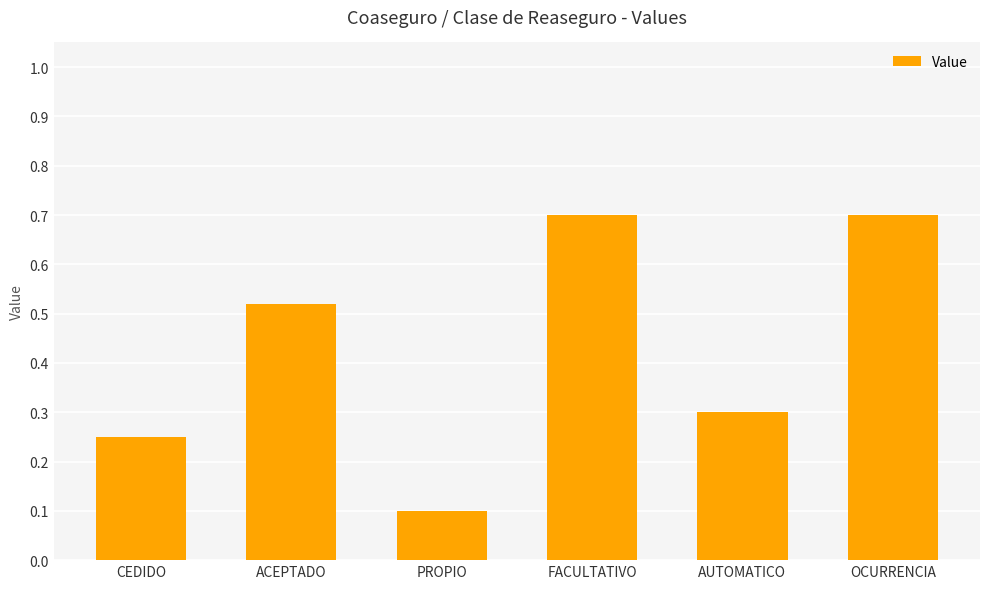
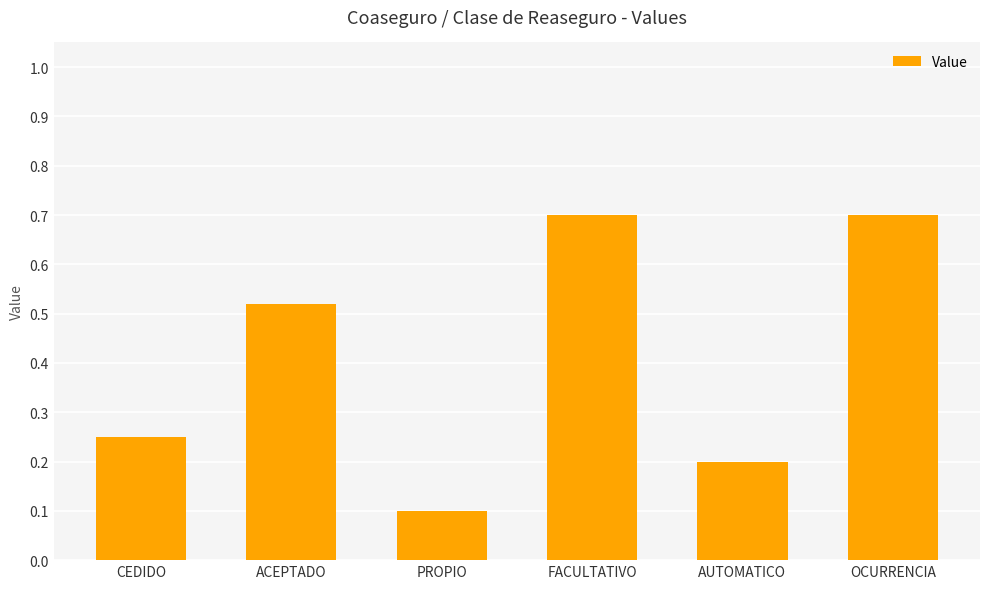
AUTOMATICO: 0.3 -> 0.2
